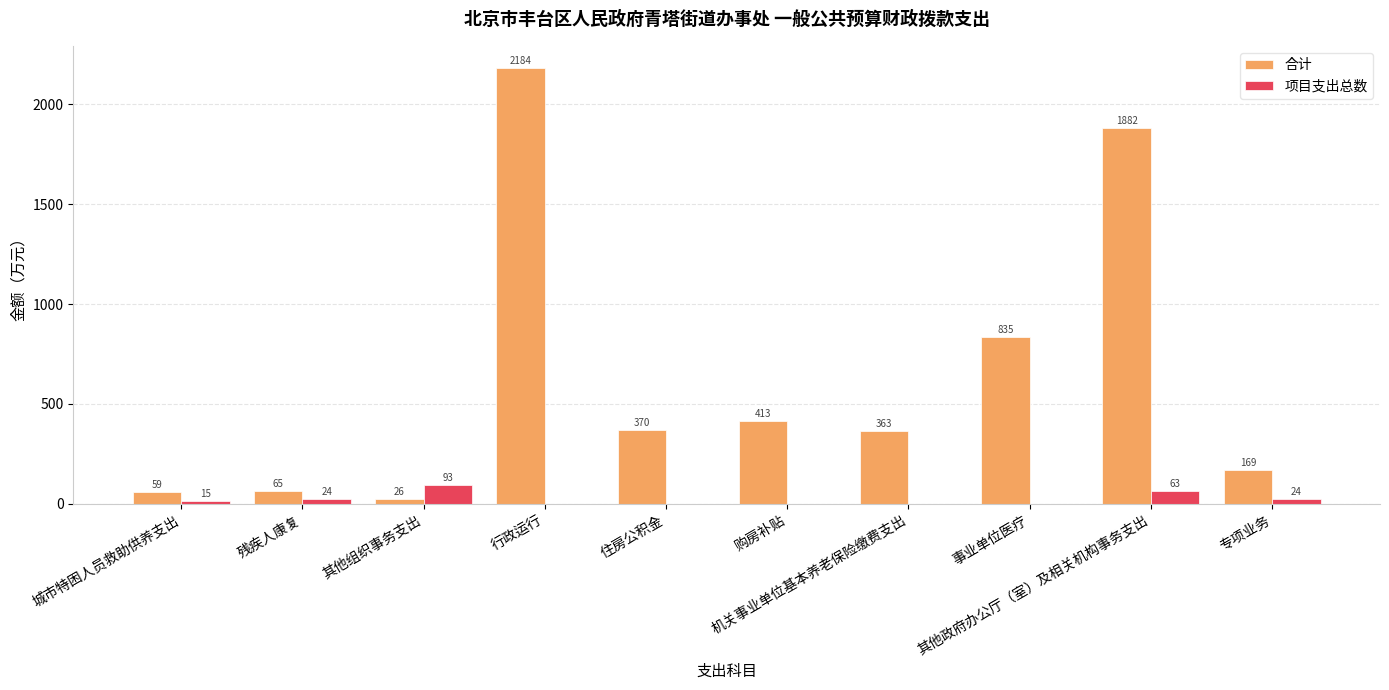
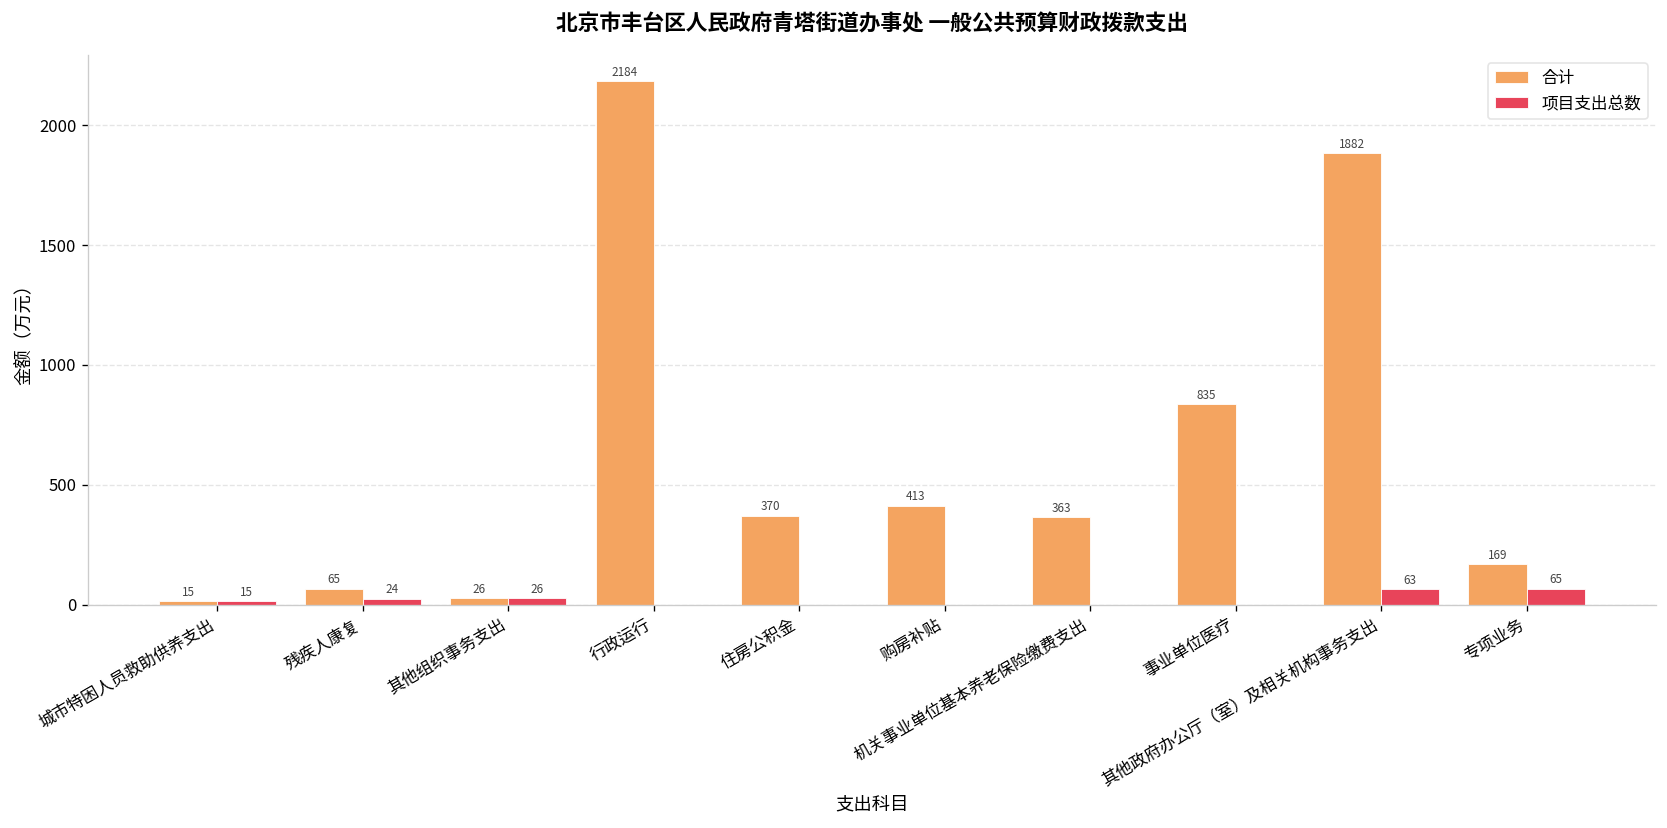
合计, 城市特困人员救助供养支出: 59 -> 15
项目支出总数, 其他组织事务支出: 93 -> 26
项目支出总数, 专项业务: 24 -> 65
